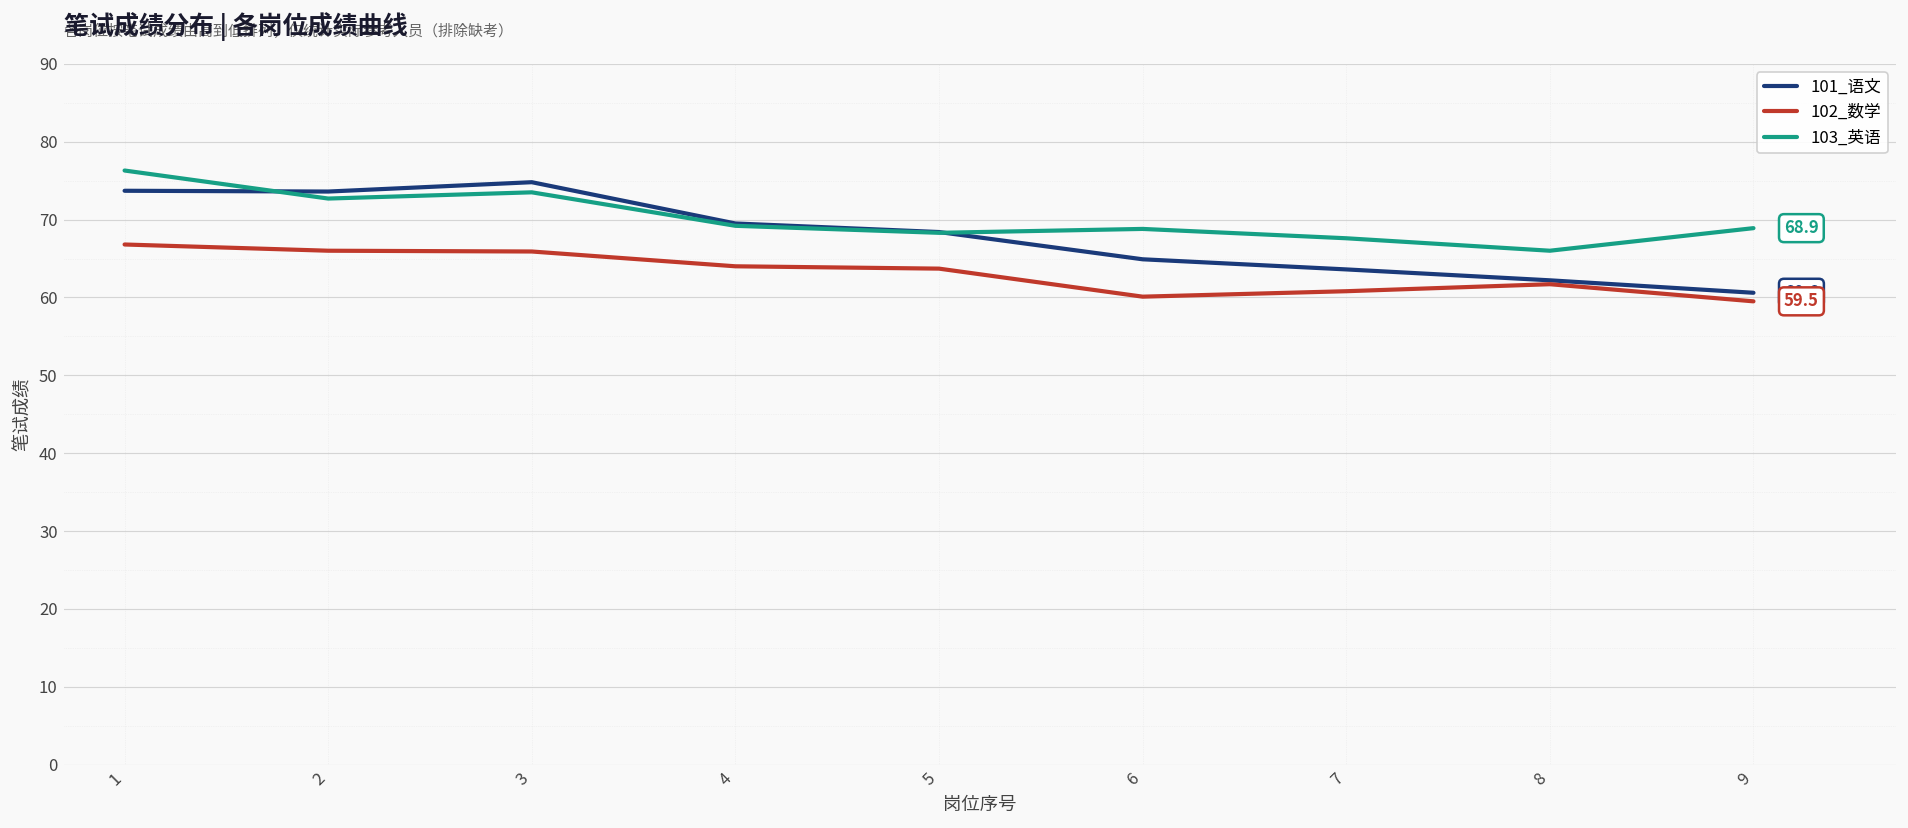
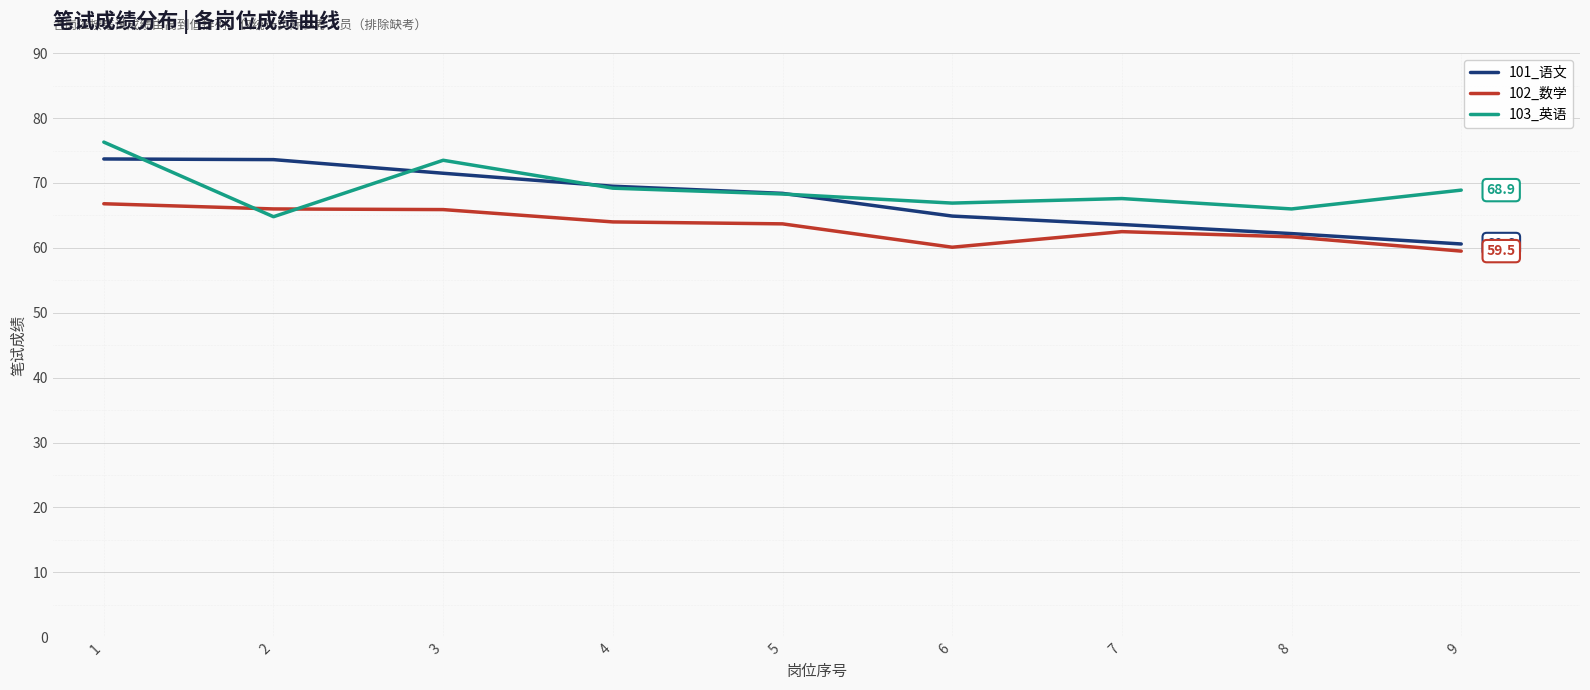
103_英语, 2: 73 -> 65
101_语文, 3: 75 -> 72
103_英语, 6: 69 -> 67
102_数学, 7: 61 -> 63
